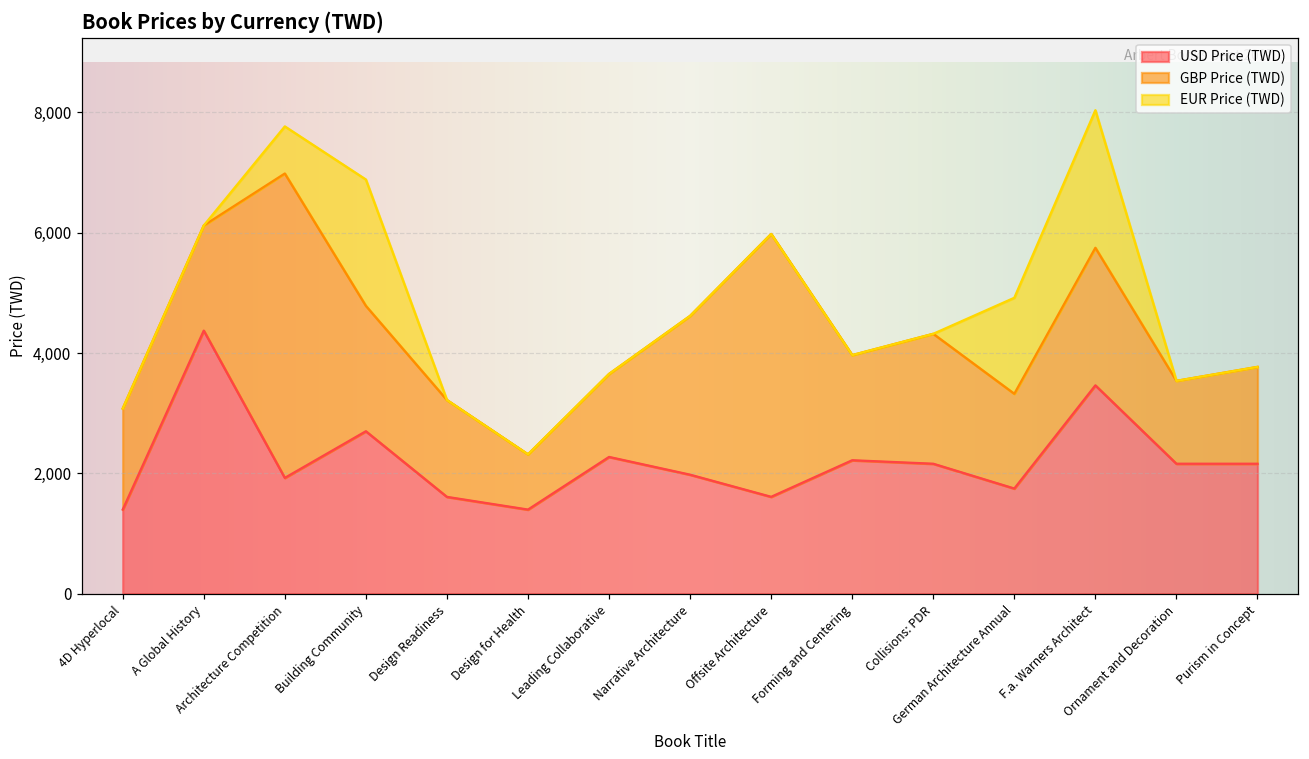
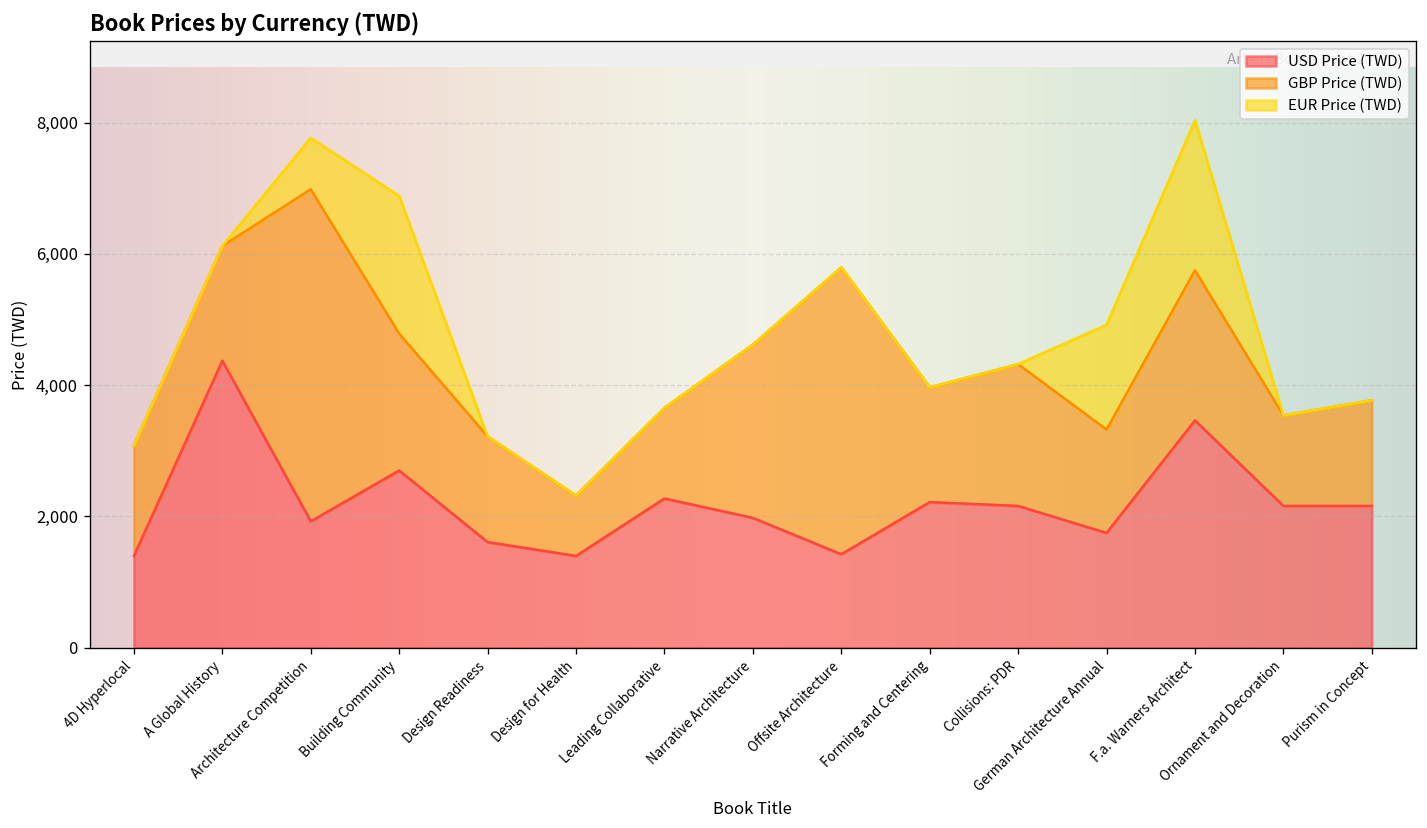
USD Price (TWD), Offsite Architecture: 1,600 -> 1,400
